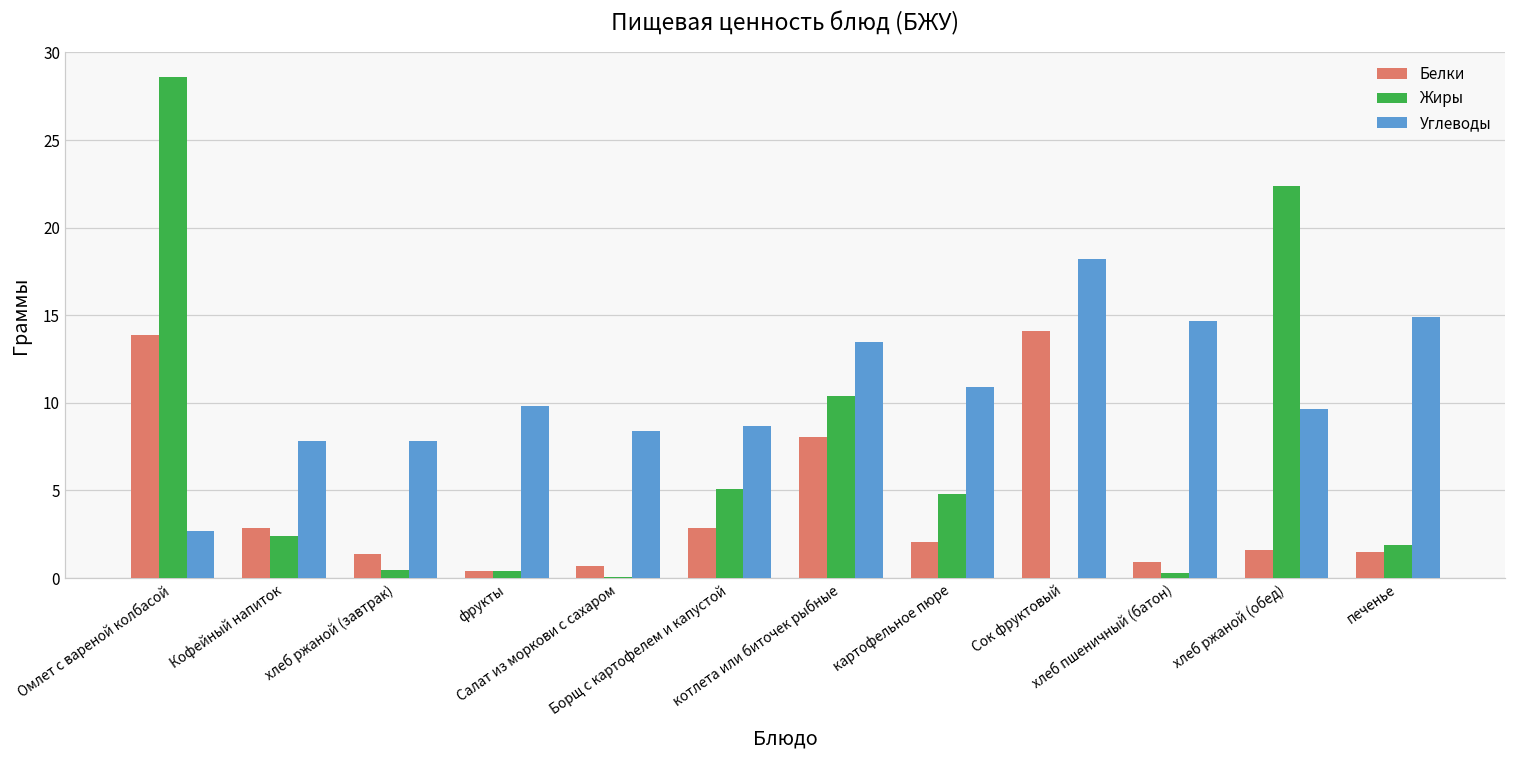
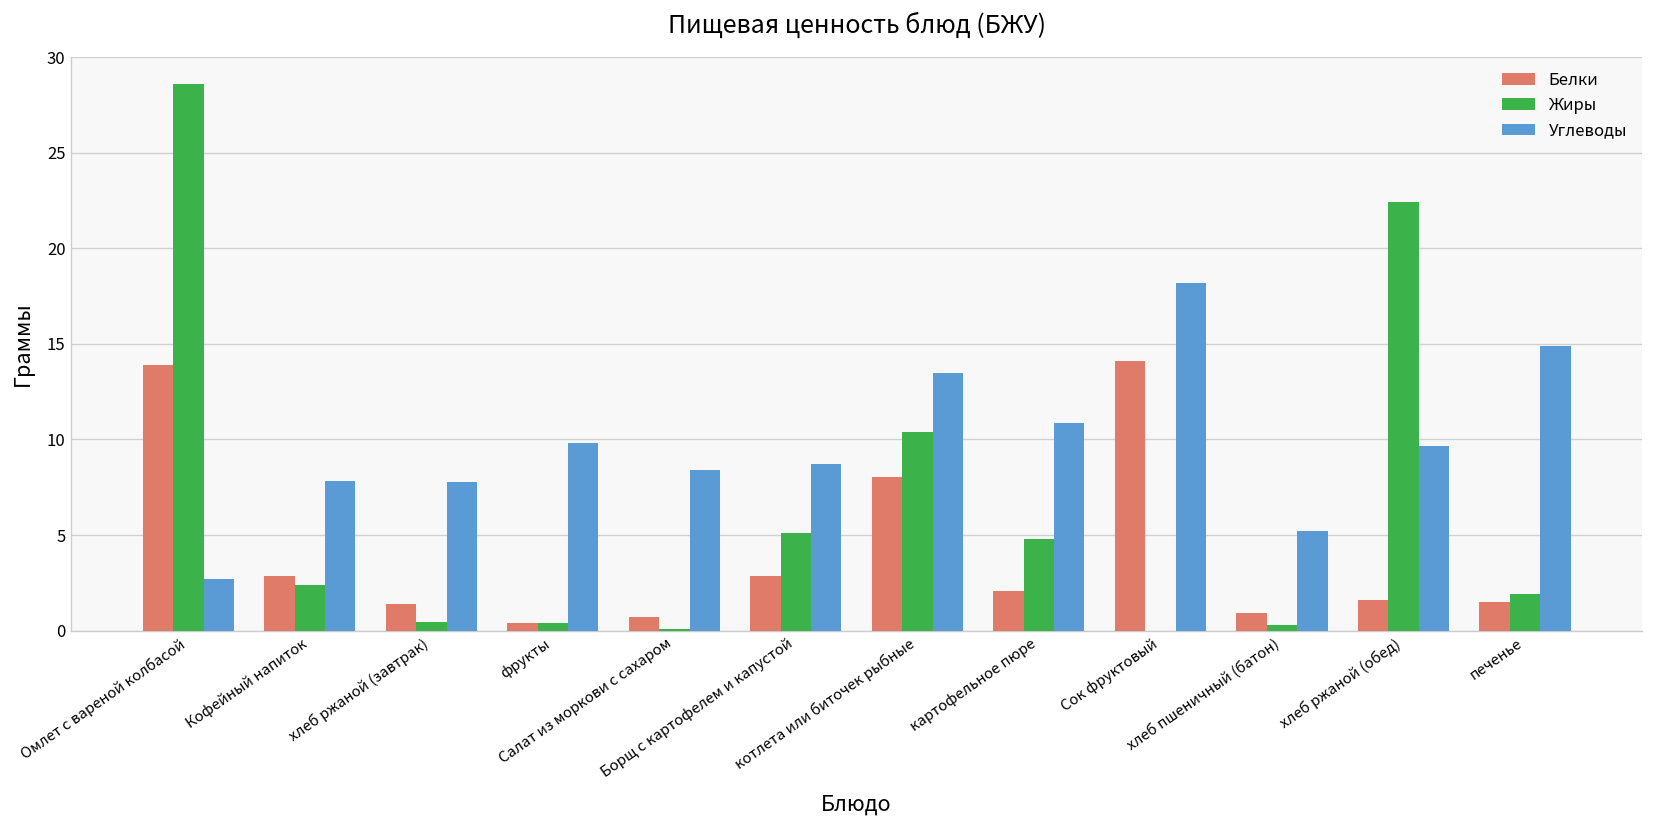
Углеводы, хлеб пшеничный (батон): 14.7 -> 5.2
